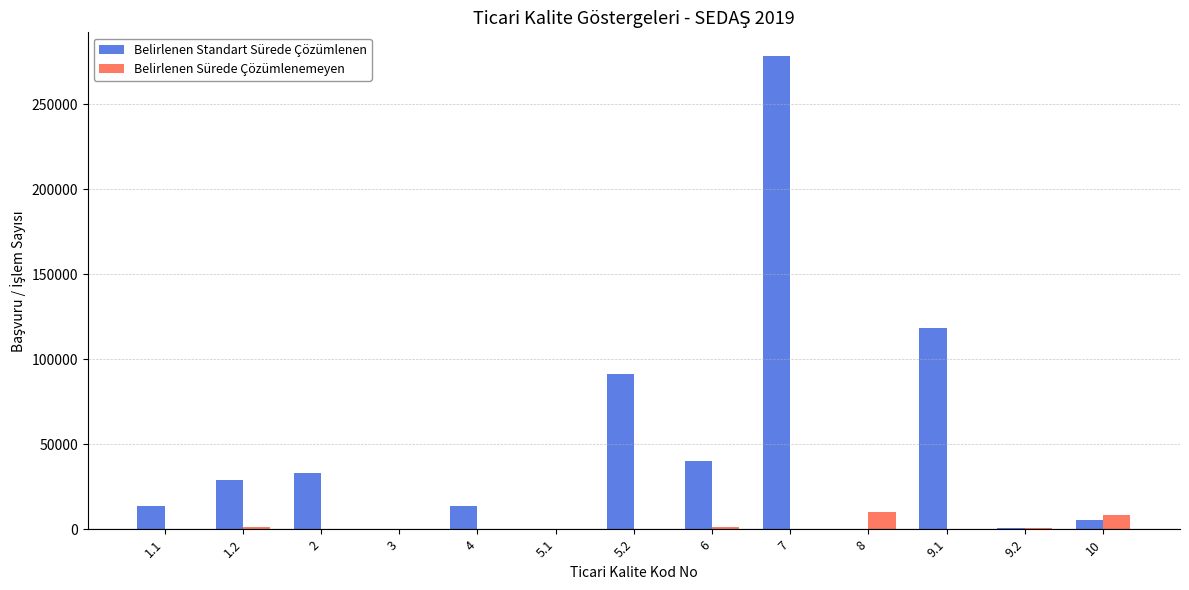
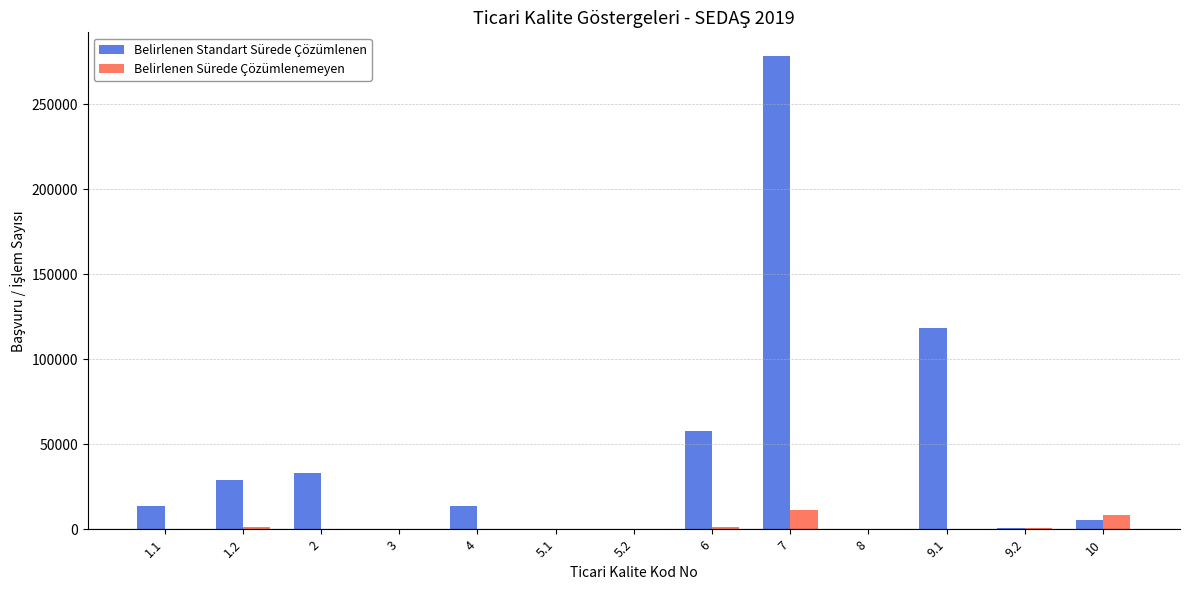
Belirlenen Standart Sürede Çözümlenen, 5.2: 91000 -> 0
Belirlenen Standart Sürede Çözümlenen, 6: 40000 -> 58000
Belirlenen Sürede Çözümlenemeyen, 7: 0 -> 11000
Belirlenen Sürede Çözümlenemeyen, 8: 10000 -> 0
